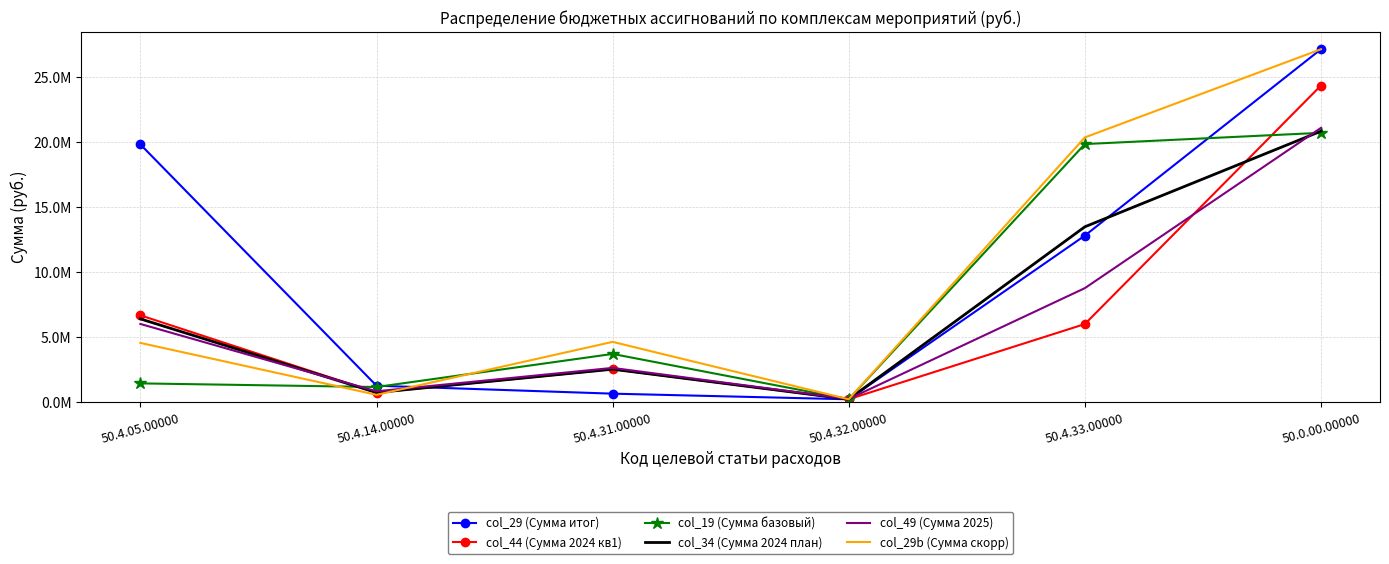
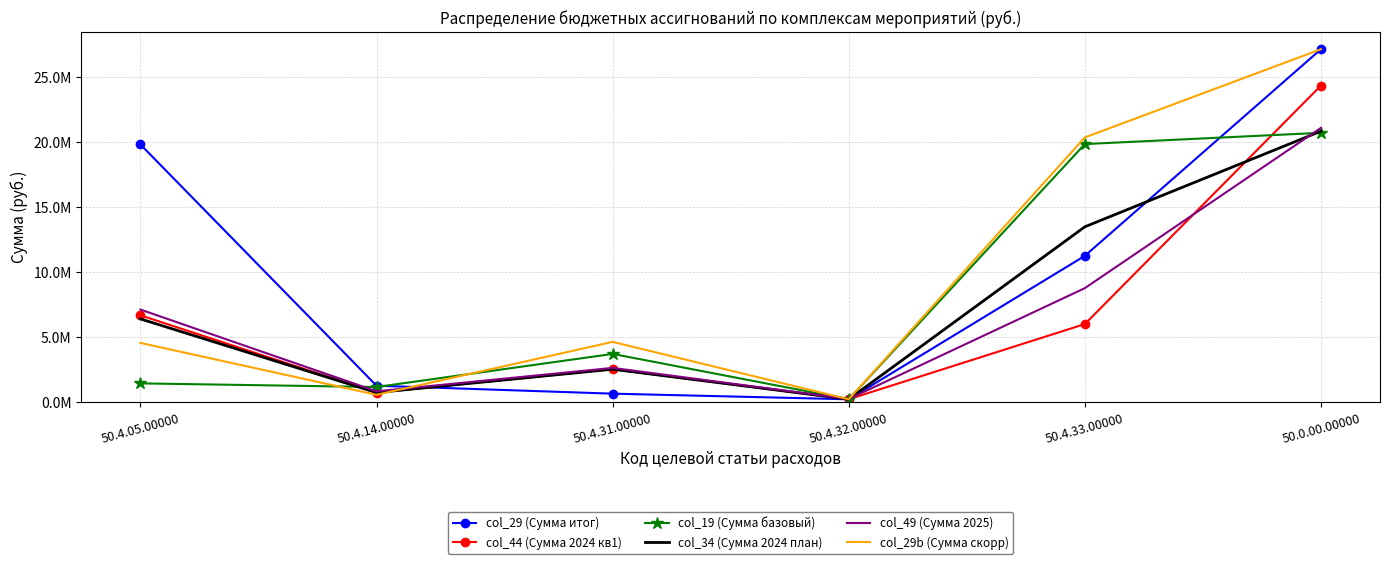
col_49 (Сумма 2025), 50.4.05.00000: 6000000 -> 7100000
col_29 (Сумма итог), 50.4.33.00000: 12800000 -> 11200000
